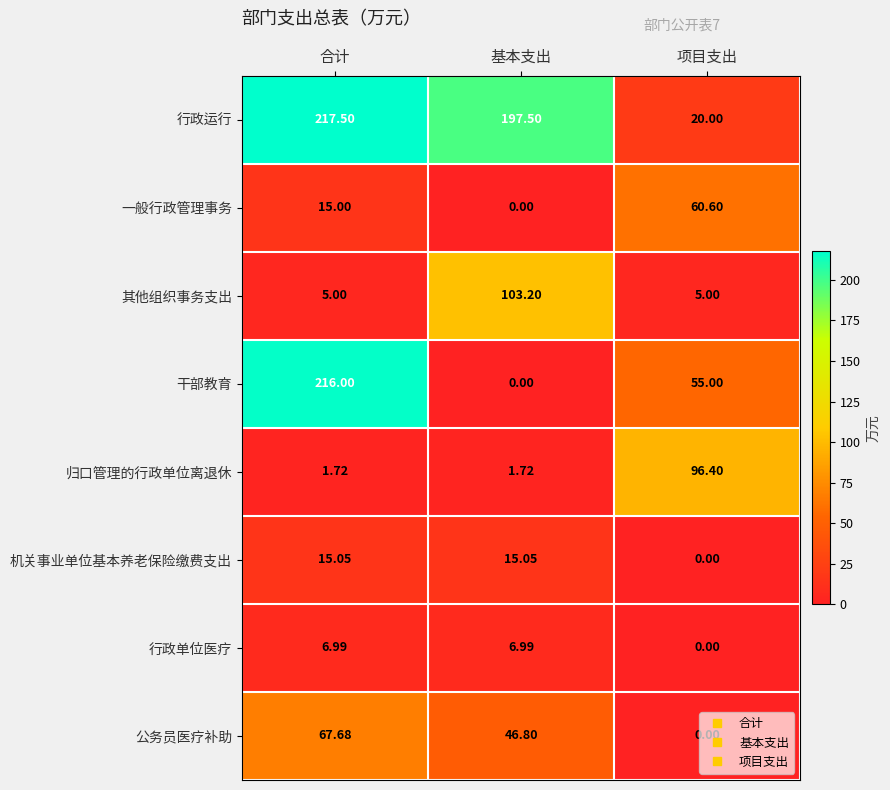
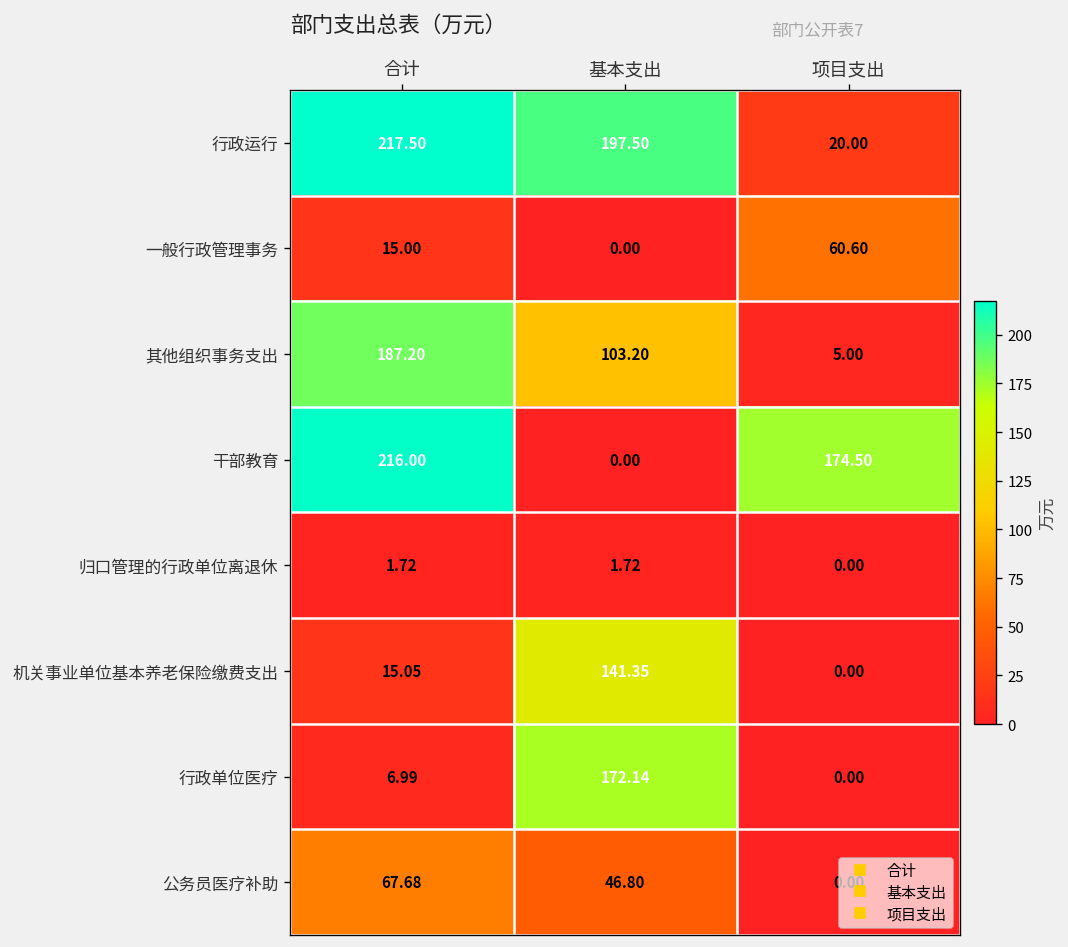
其他组织事务支出, 合计: 5.00 -> 187.20
干部教育, 项目支出: 55.00 -> 174.50
归口管理的行政单位离退休, 项目支出: 96.40 -> 0.00
机关事业单位基本养老保险缴费支出, 基本支出: 15.05 -> 141.35
行政单位医疗, 基本支出: 6.99 -> 172.14
